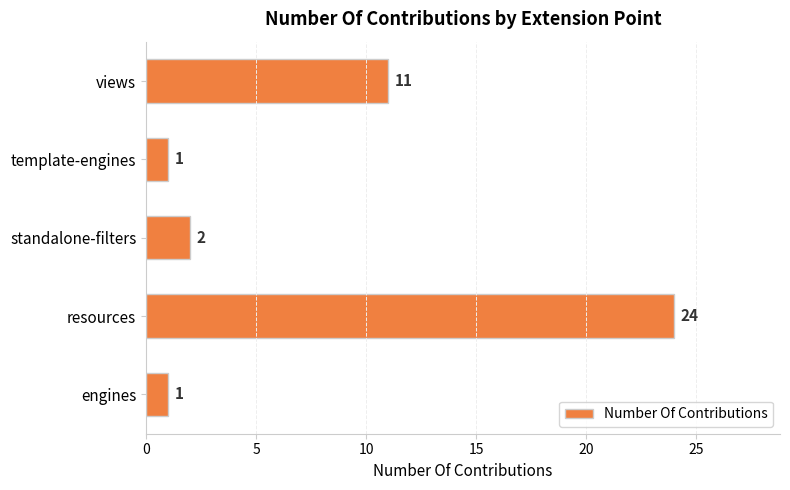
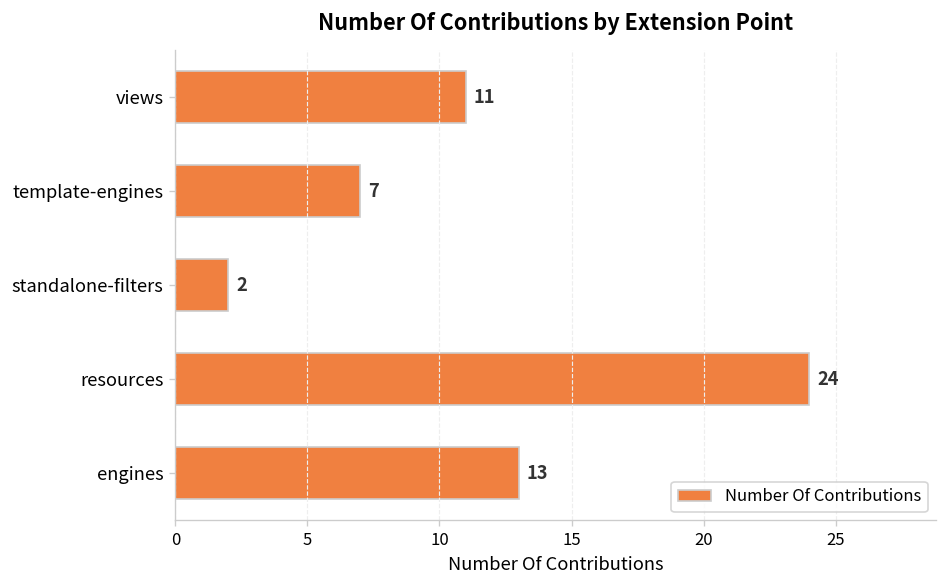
template-engines: 1 -> 7
engines: 1 -> 13
